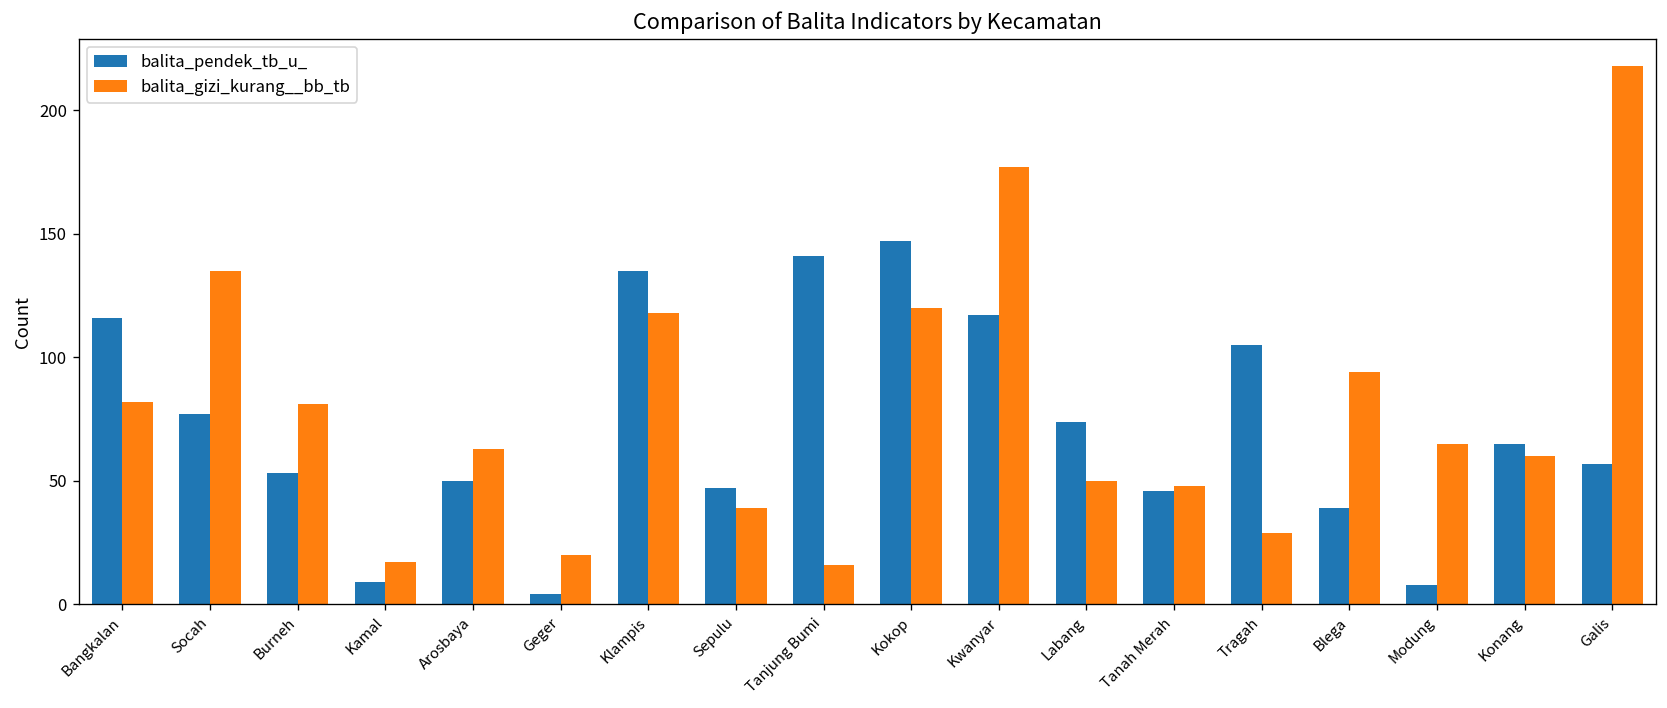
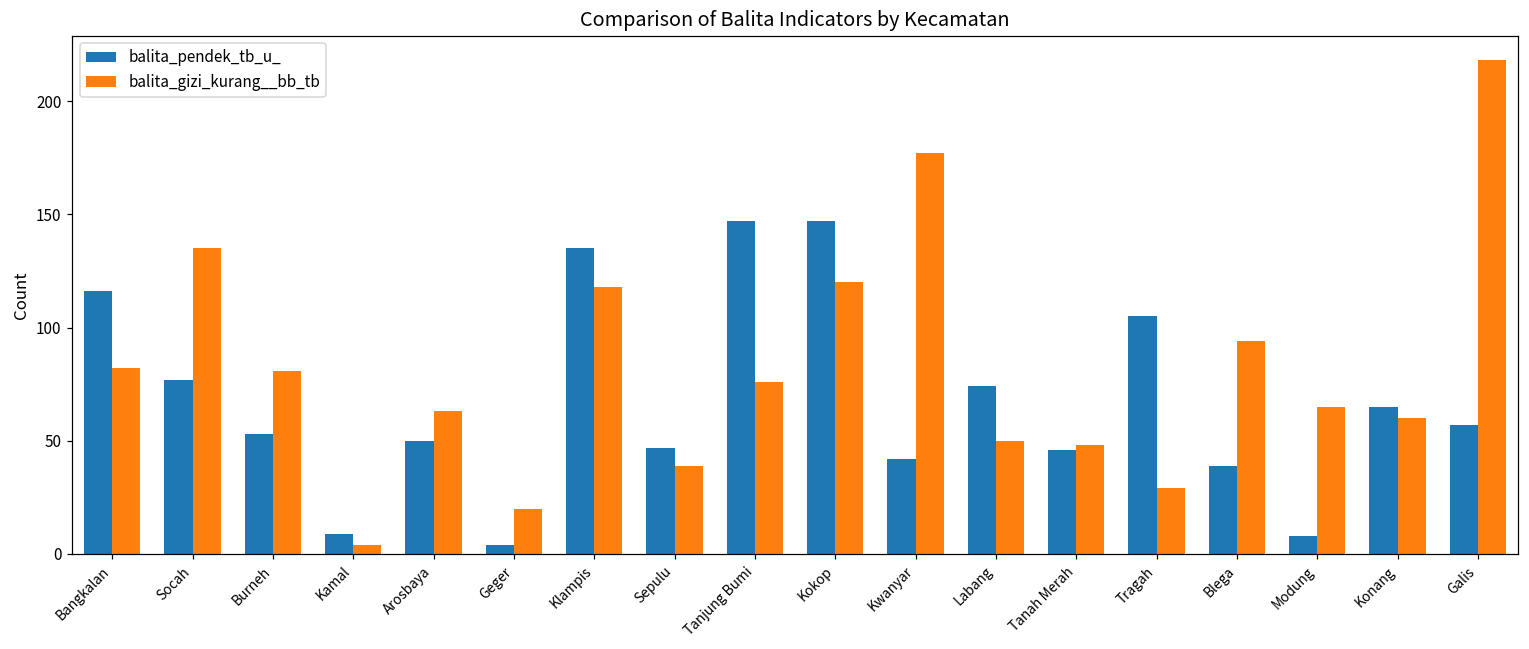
balita_gizi_kurang__bb_tb, Kamal: 17 -> 4
balita_pendek_tb_u_, Tanjung Bumi: 141 -> 147
balita_gizi_kurang__bb_tb, Tanjung Bumi: 16 -> 76
balita_pendek_tb_u_, Kwanyar: 117 -> 42
